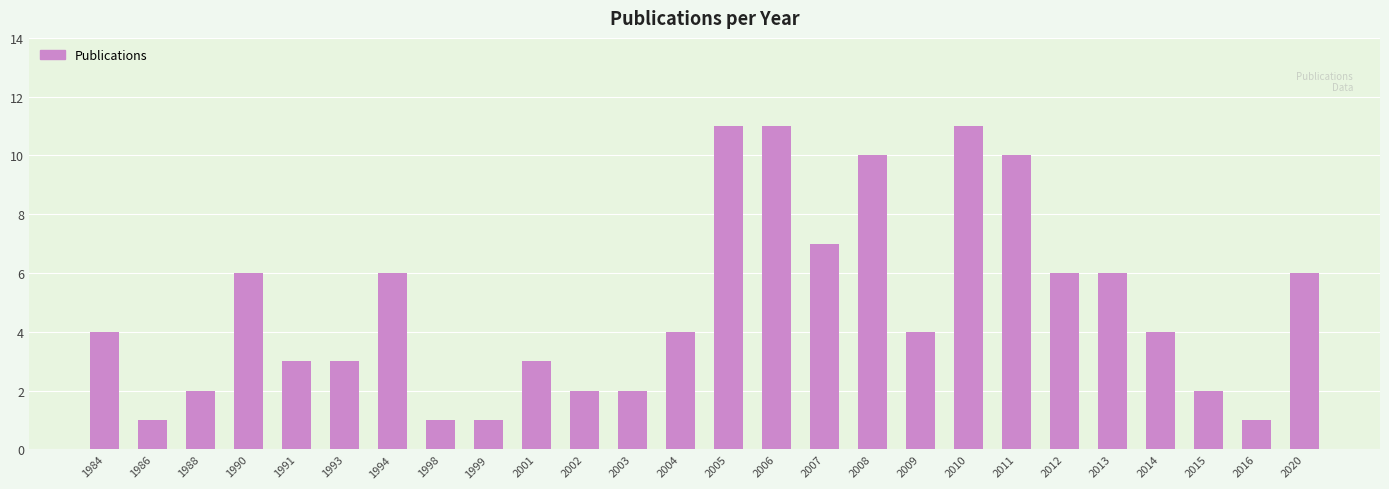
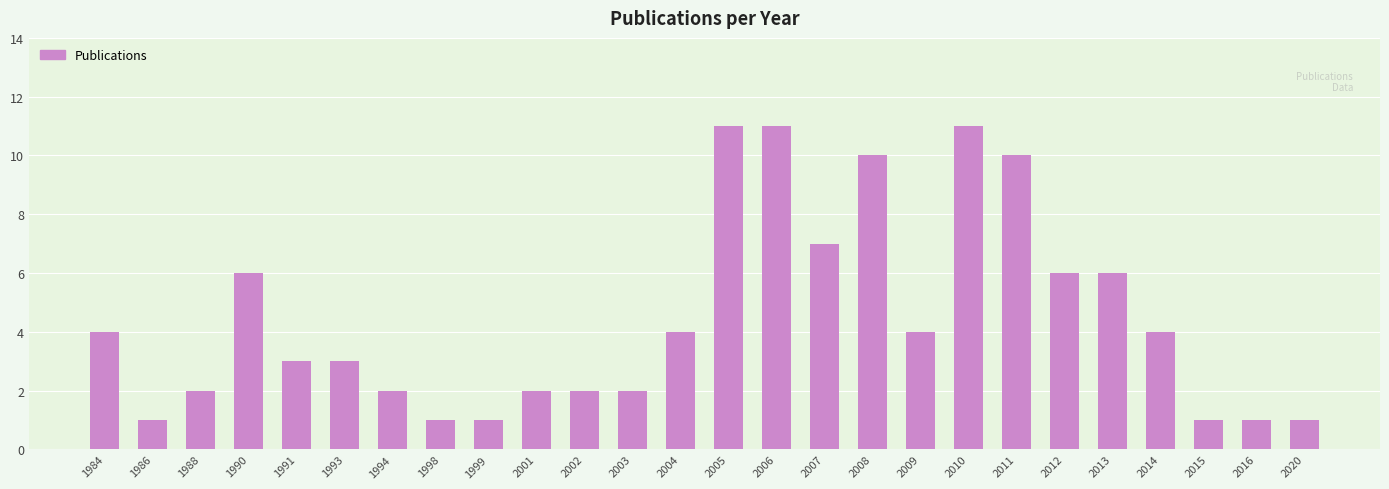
1994: 6 -> 2
2001: 3 -> 2
2015: 2 -> 1
2020: 6 -> 1
